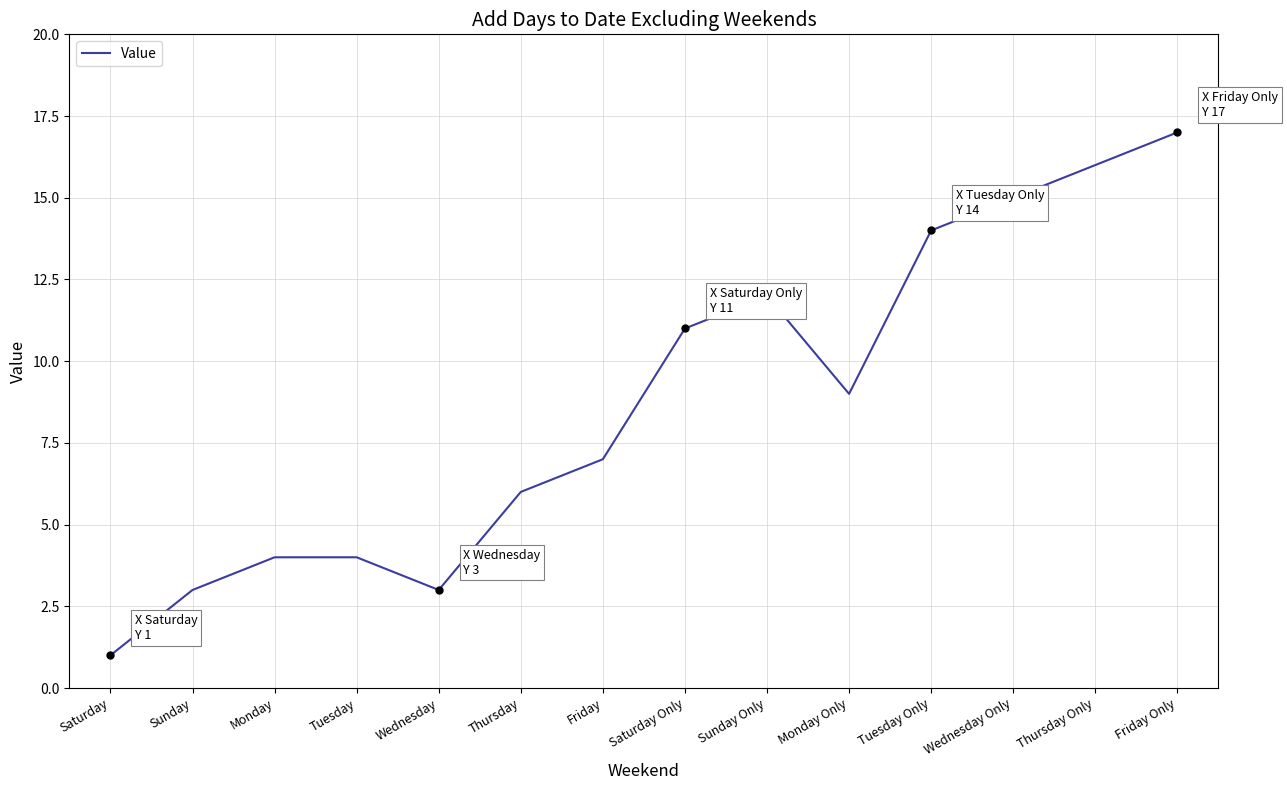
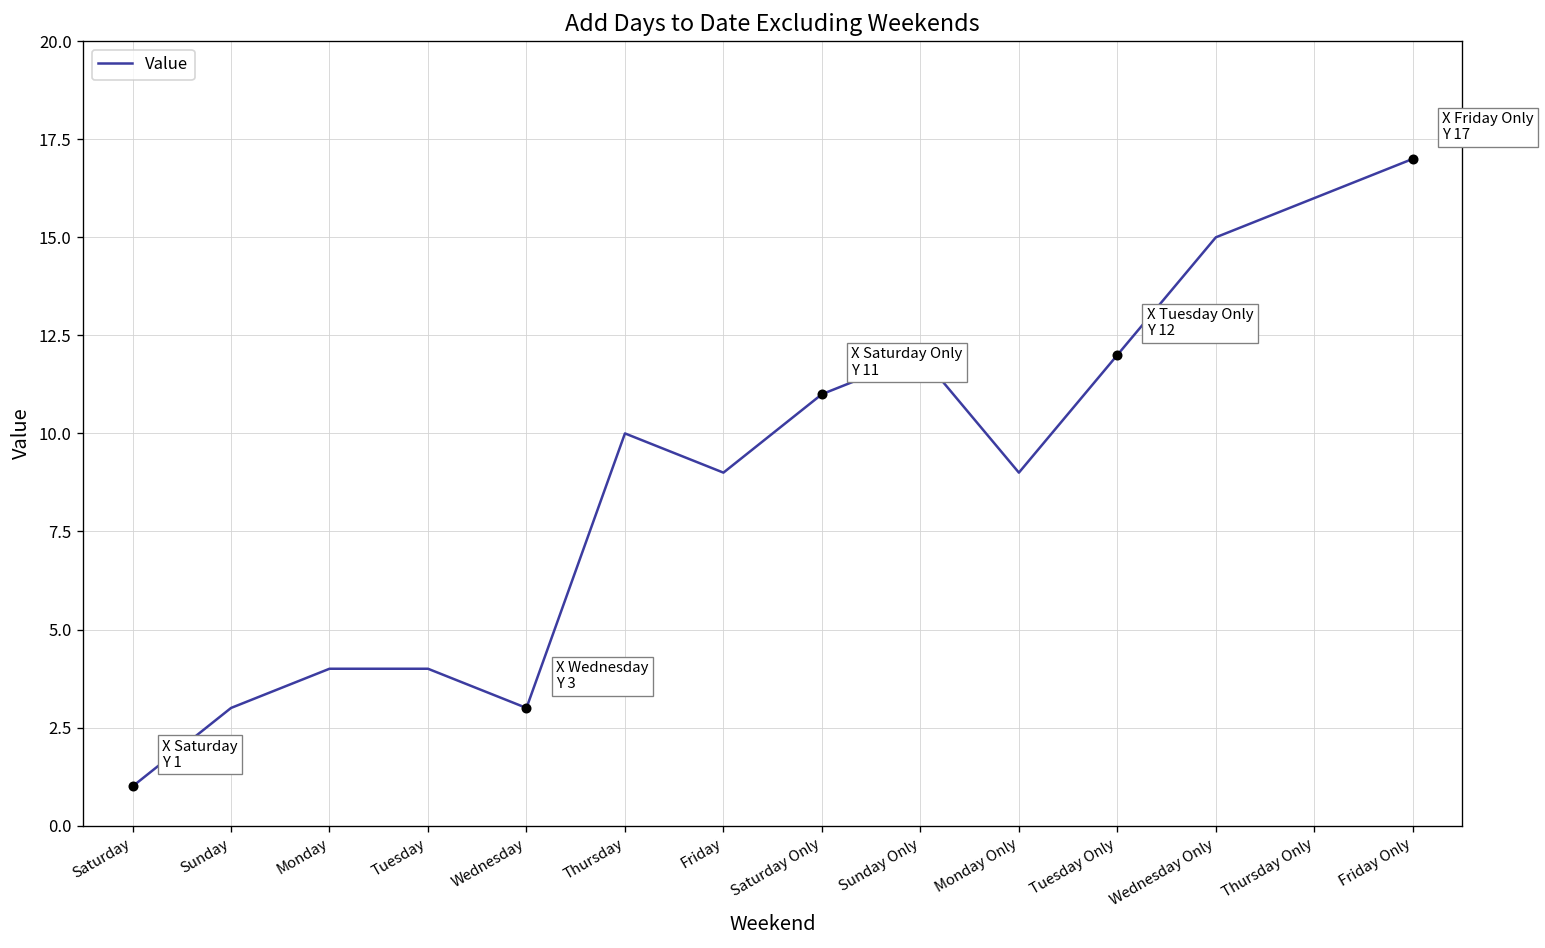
Value, Thursday: 6 -> 10
Value, Friday: 7 -> 9
Value, Tuesday Only: 14 -> 12
